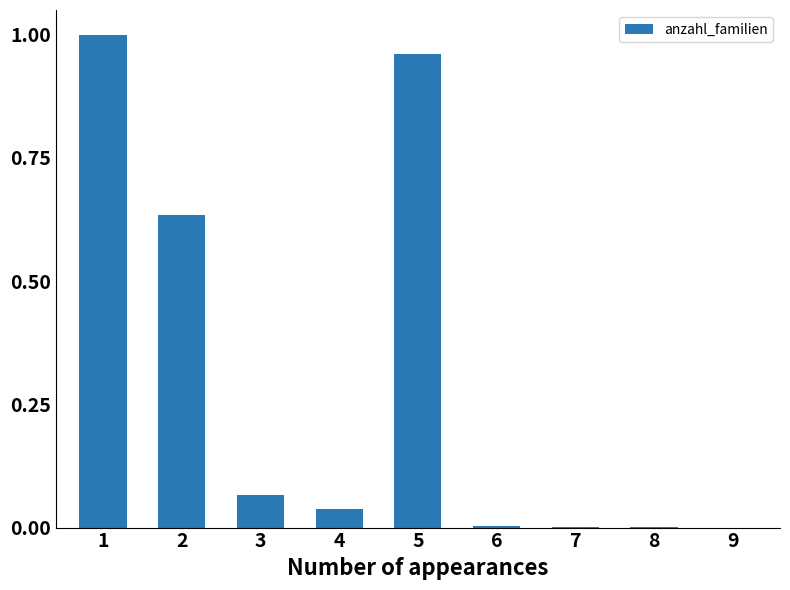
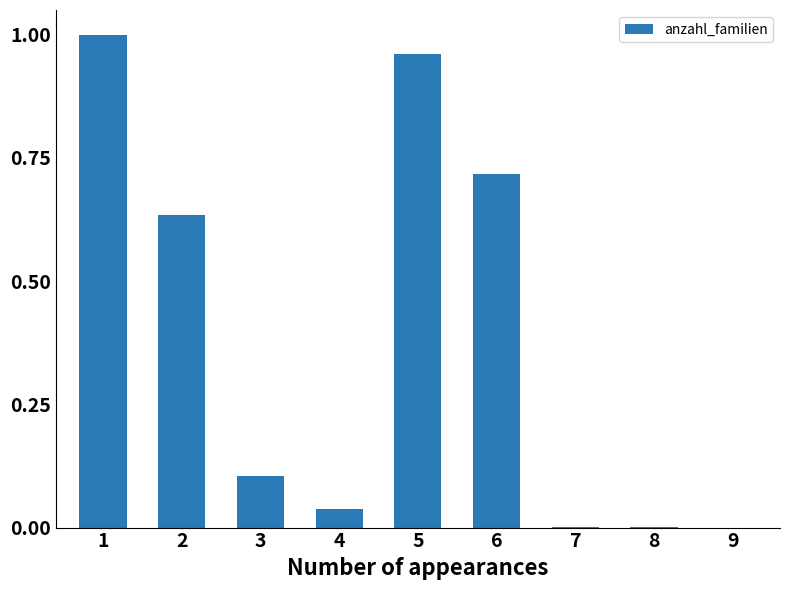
3: 0.07 -> 0.10
6: 0.00 -> 0.72
